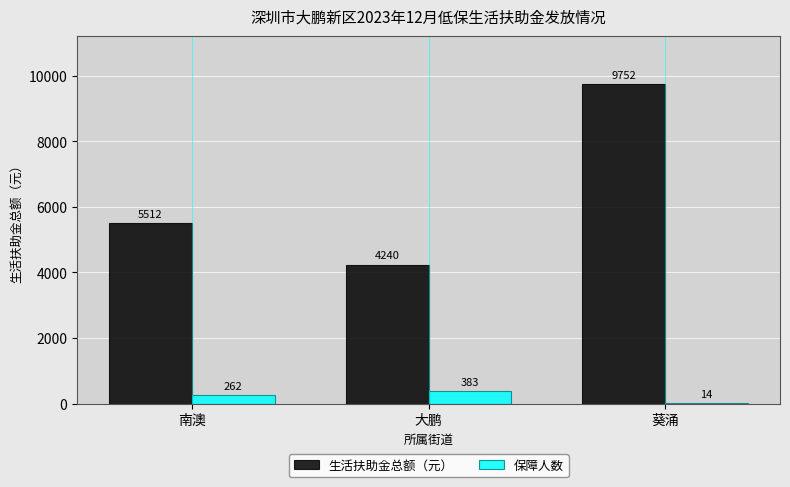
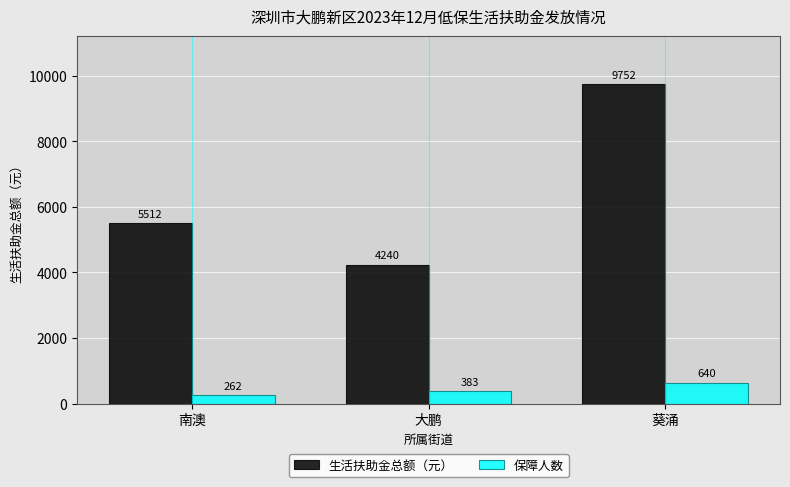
保障人数, 葵涌: 14 -> 640
